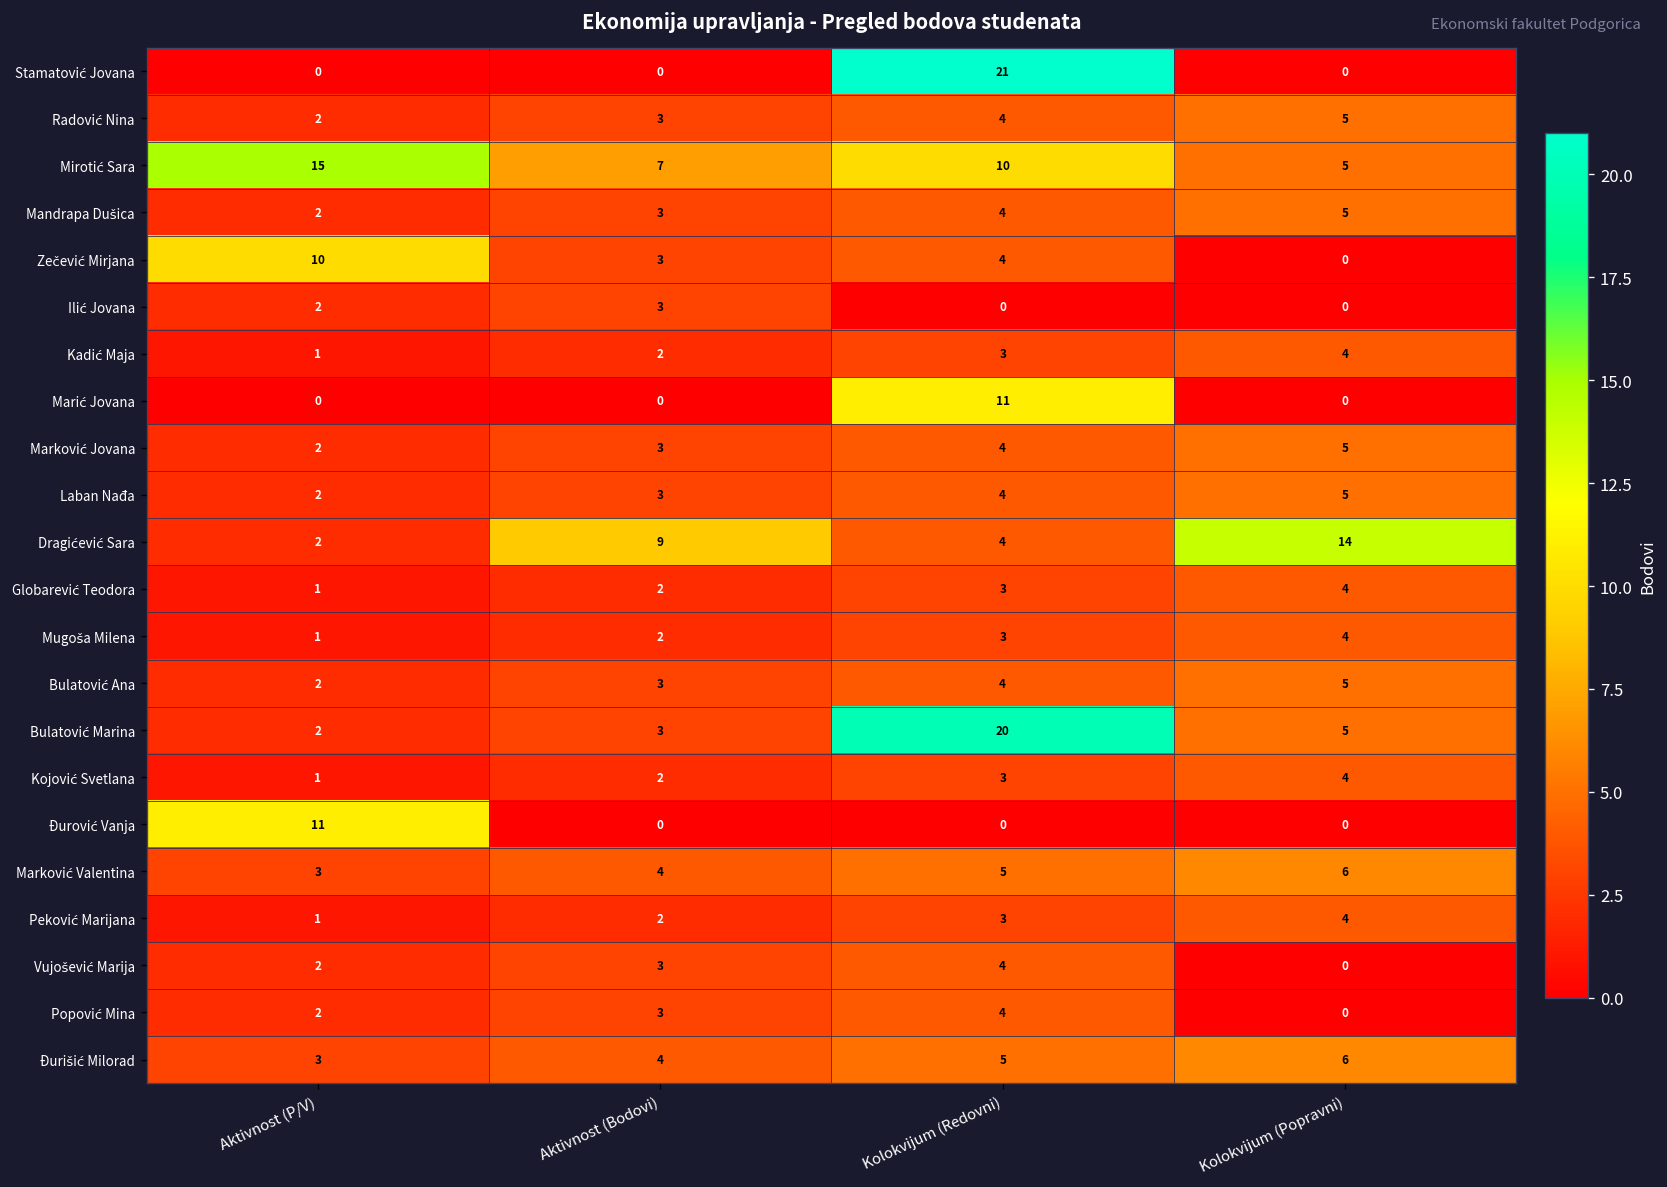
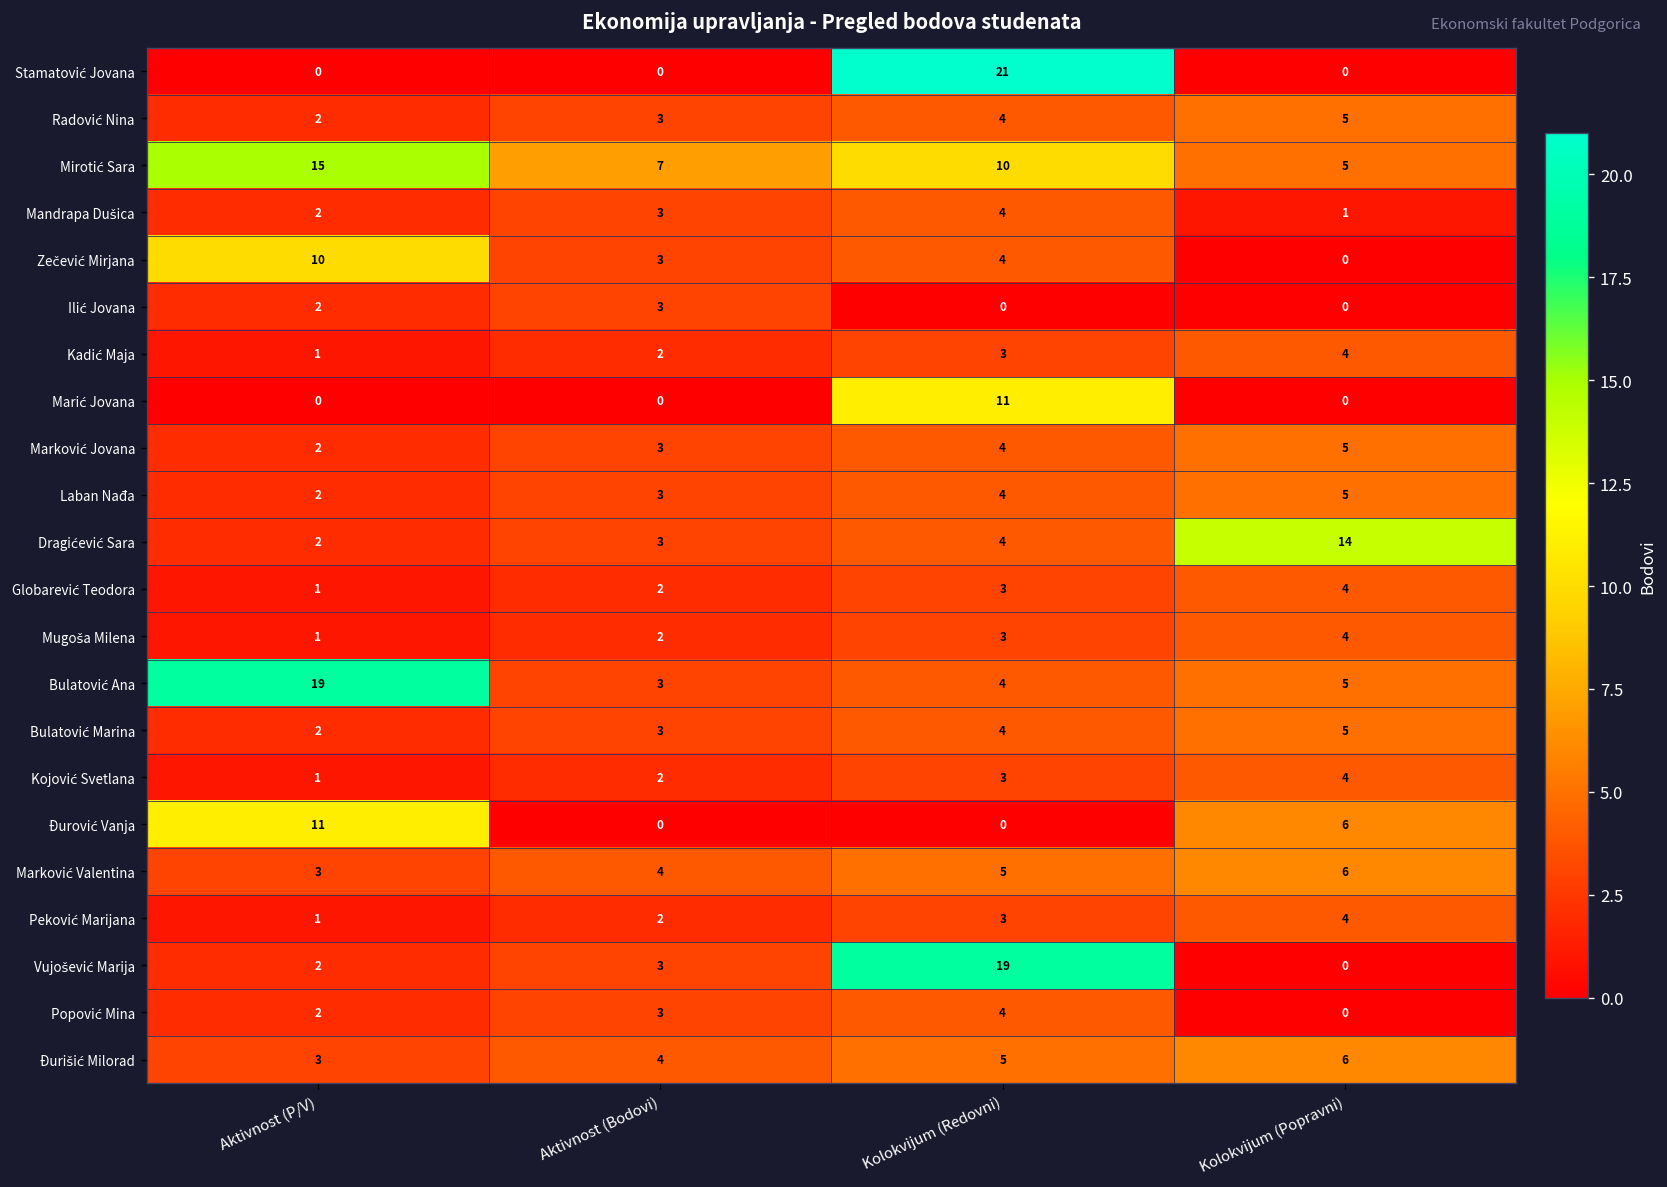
Mandrapa Dušica, Kolokvijum (Popravni): 5 -> 1
Dragićević Sara, Aktivnost (Bodovi): 9 -> 3
Bulatović Ana, Aktivnost (P/V): 2 -> 19
Bulatović Marina, Kolokvijum (Redovni): 20 -> 4
Ðurović Vanja, Kolokvijum (Popravni): 0 -> 6
Vujošević Marija, Kolokvijum (Redovni): 4 -> 19
